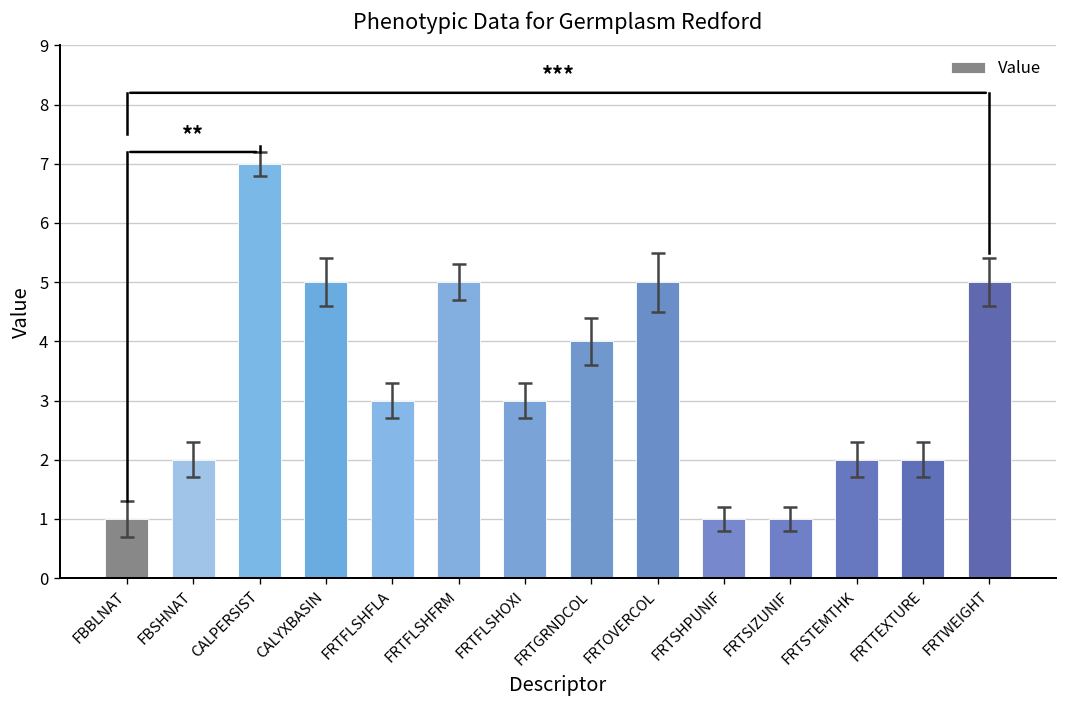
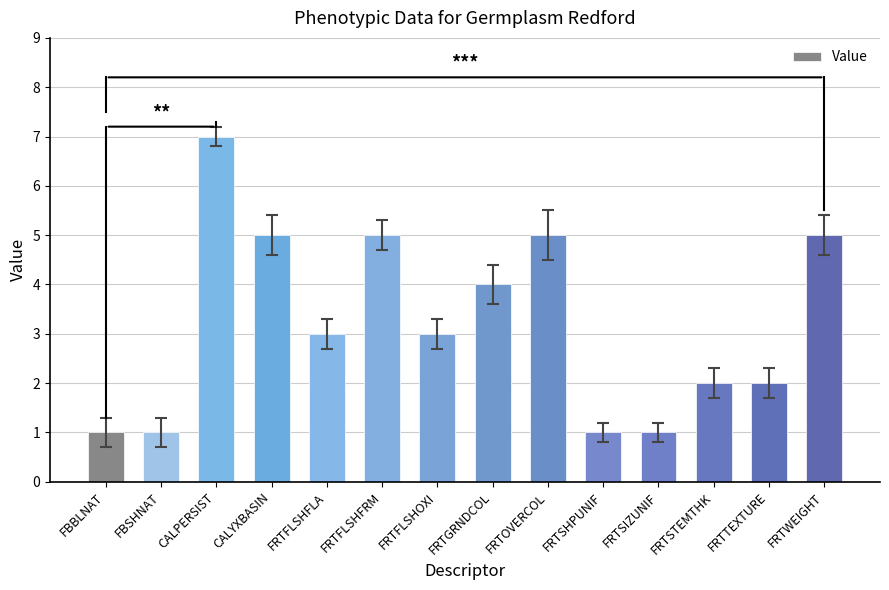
Value, FBSHNAT: 2 -> 1
